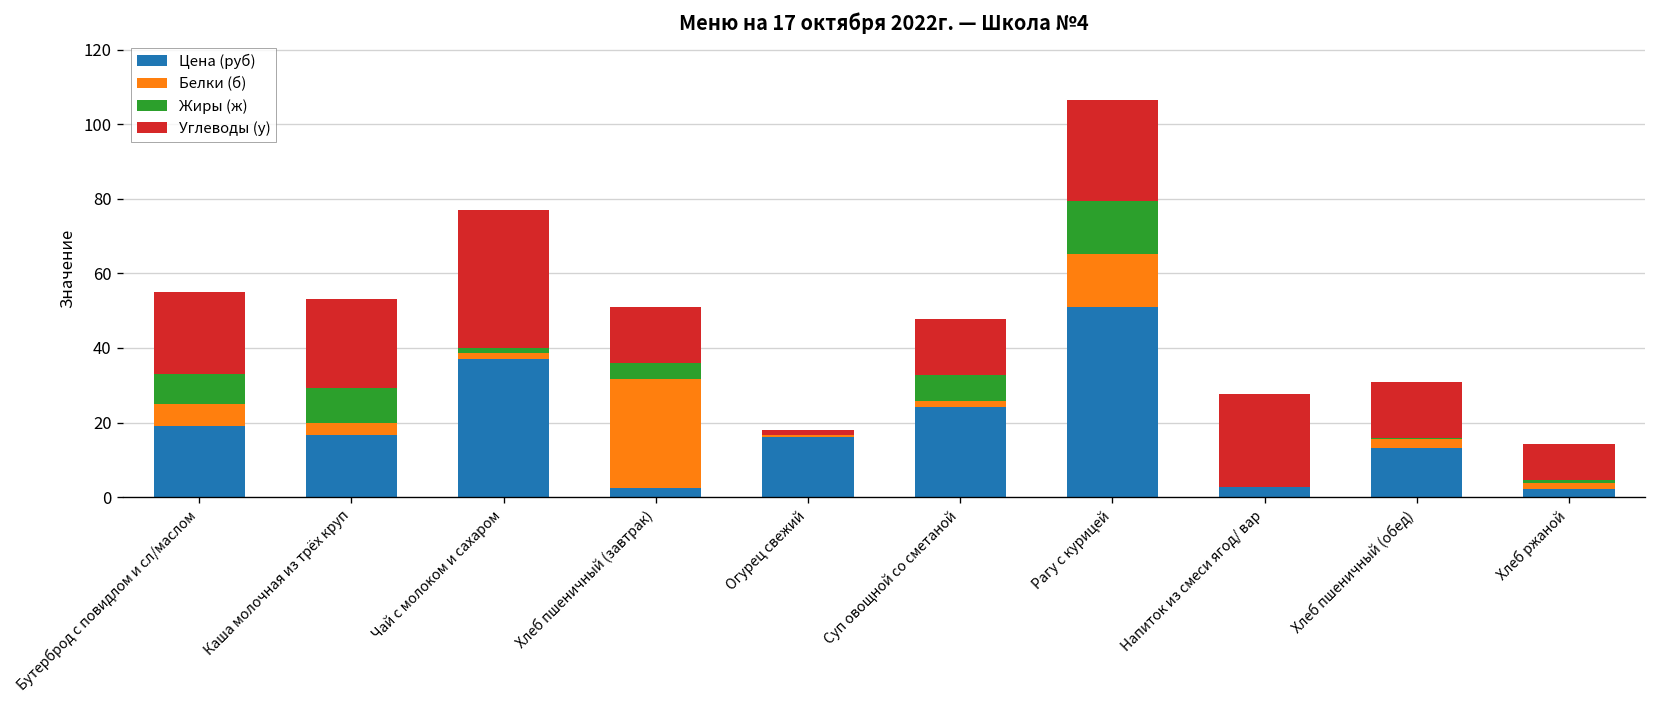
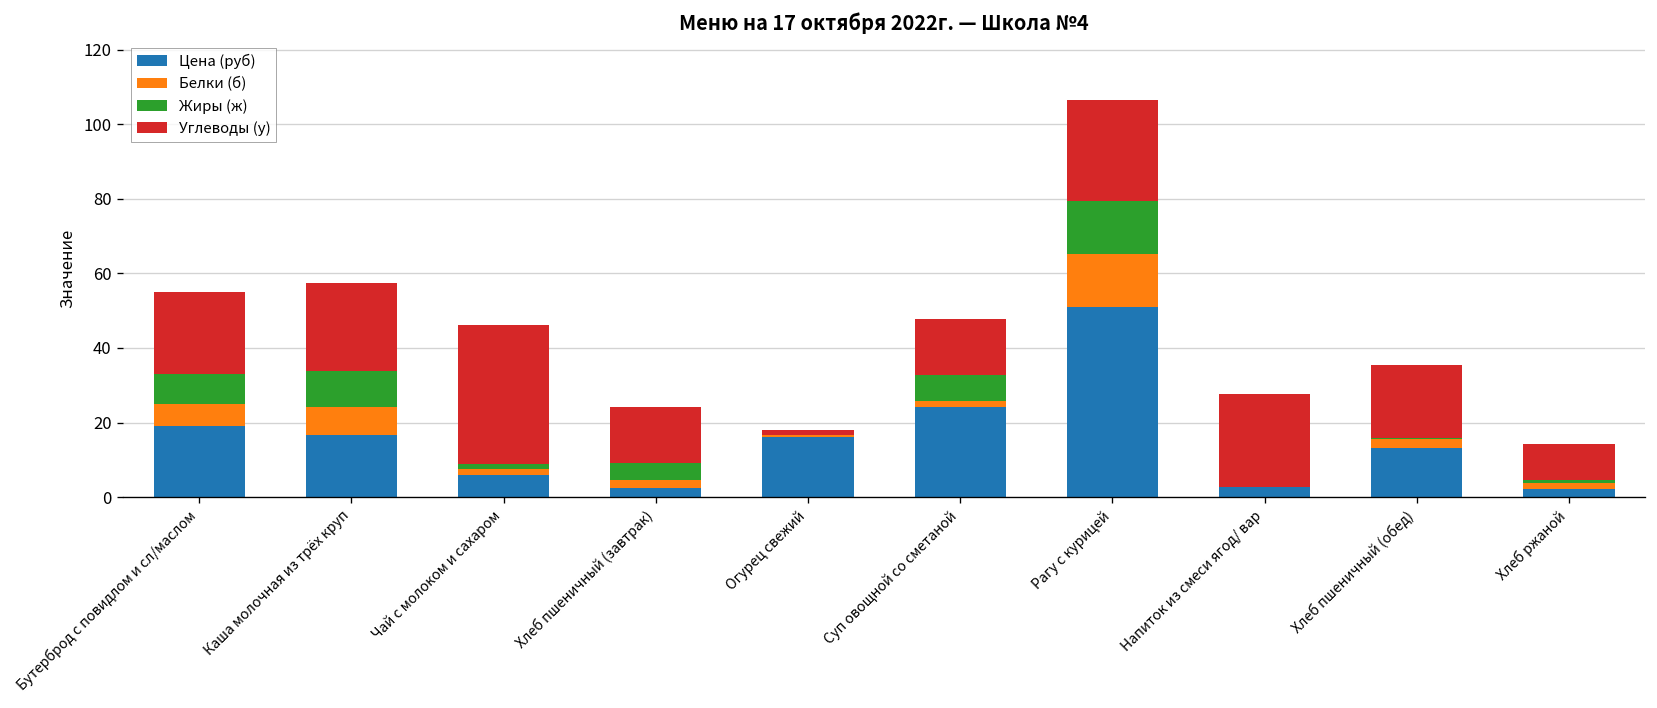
Белки (б), Каша молочная из трёх круп: 3 -> 8
Цена (руб), Чай с молоком и сахаром: 37 -> 6
Белки (б), Хлеб пшеничный (завтрак): 29 -> 2
Углеводы (у), Хлеб пшеничный (обед): 15 -> 20
